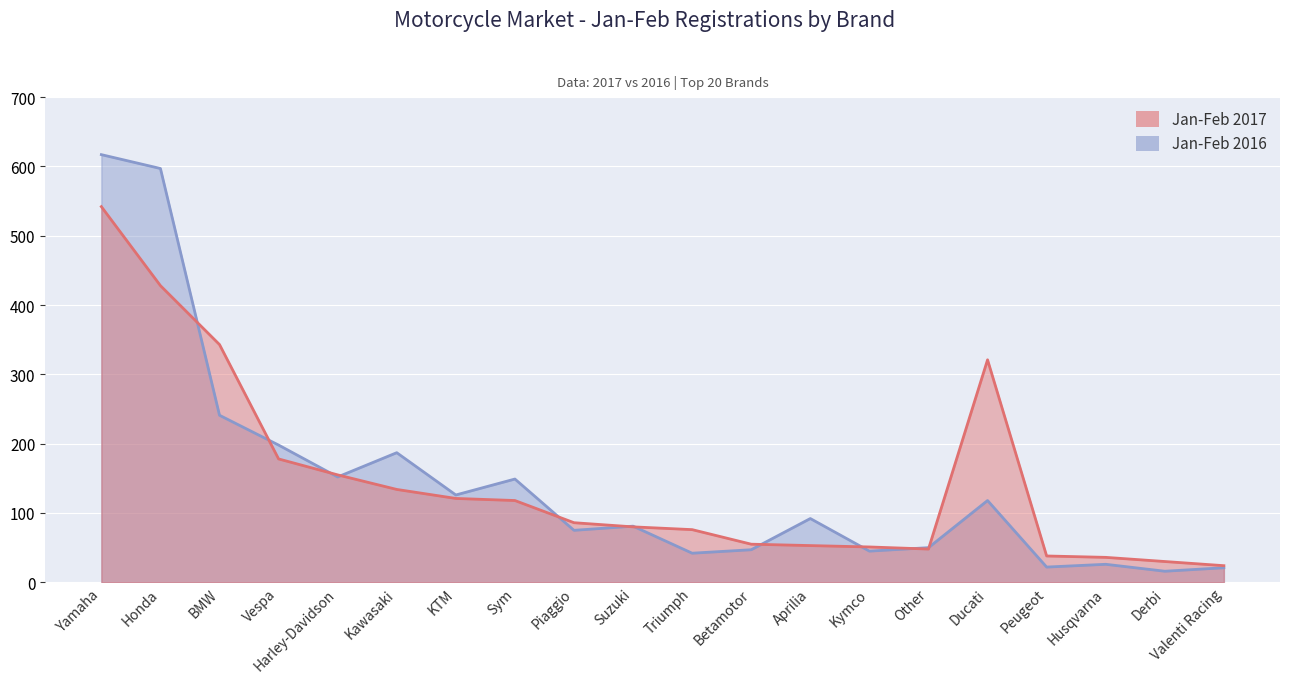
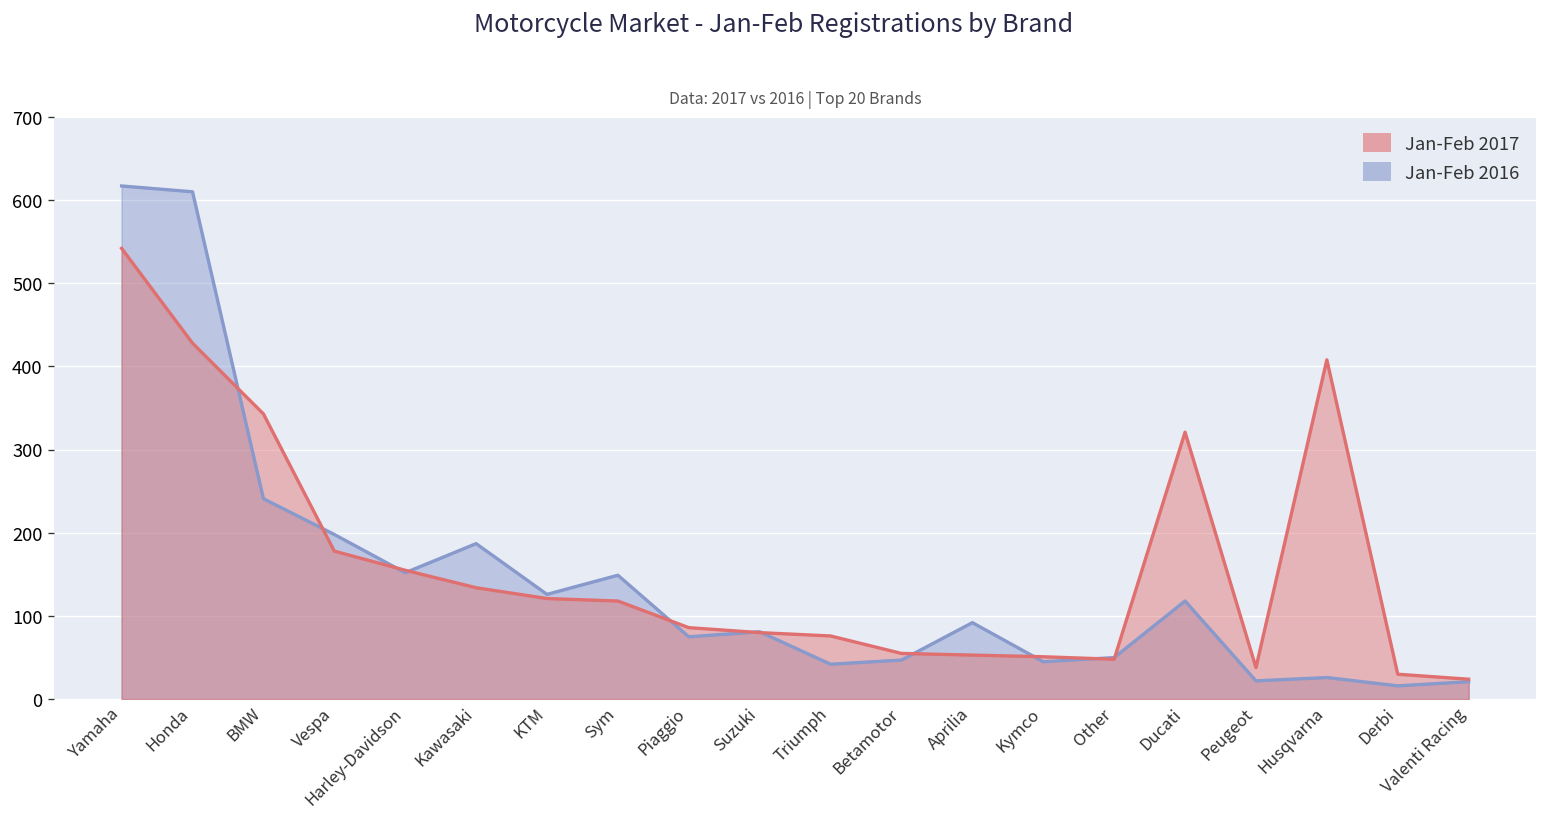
Jan-Feb 2016, Honda: 600 -> 610
Jan-Feb 2017, Husqvarna: 40 -> 410
